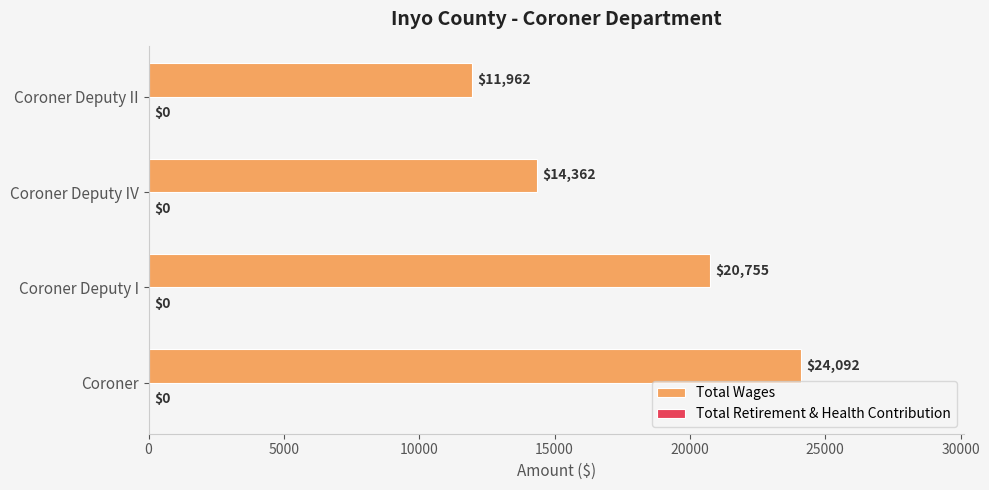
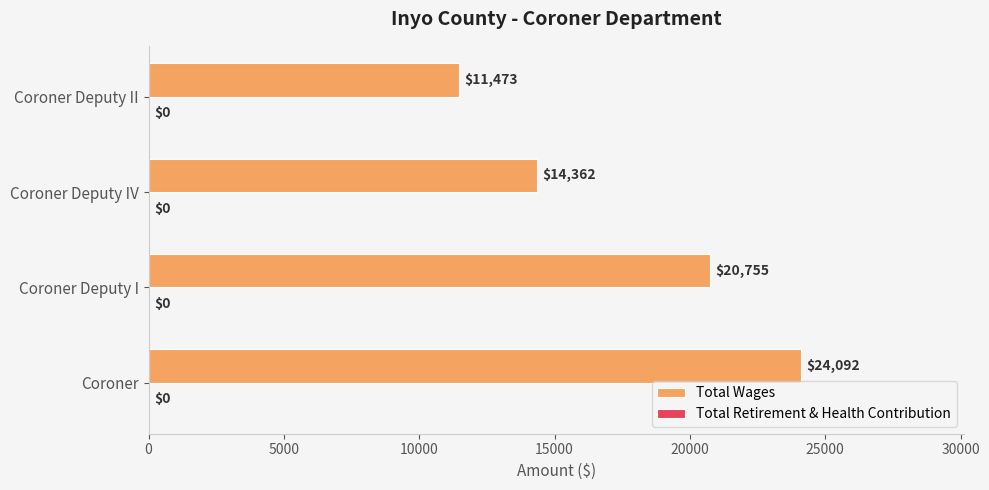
Total Wages, Coroner Deputy II: $11,962 -> $11,473
